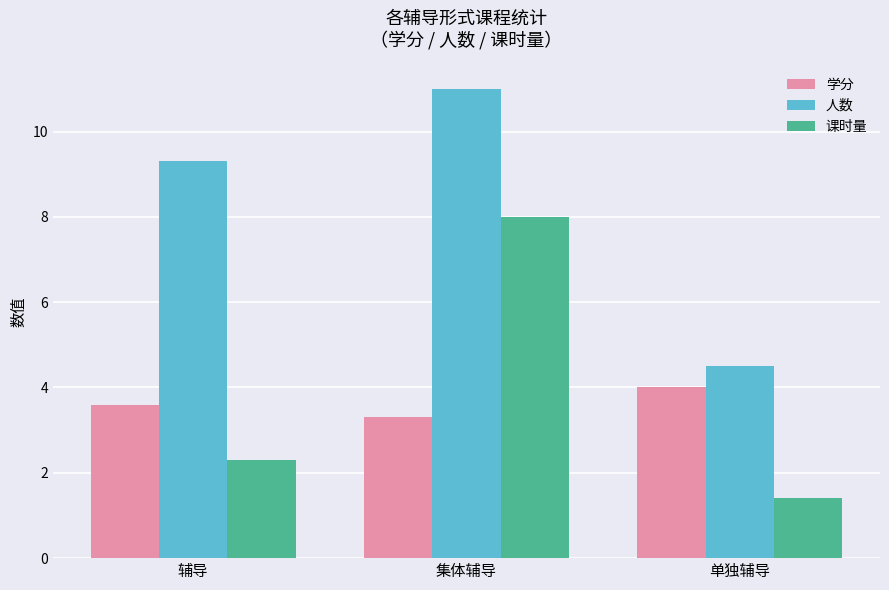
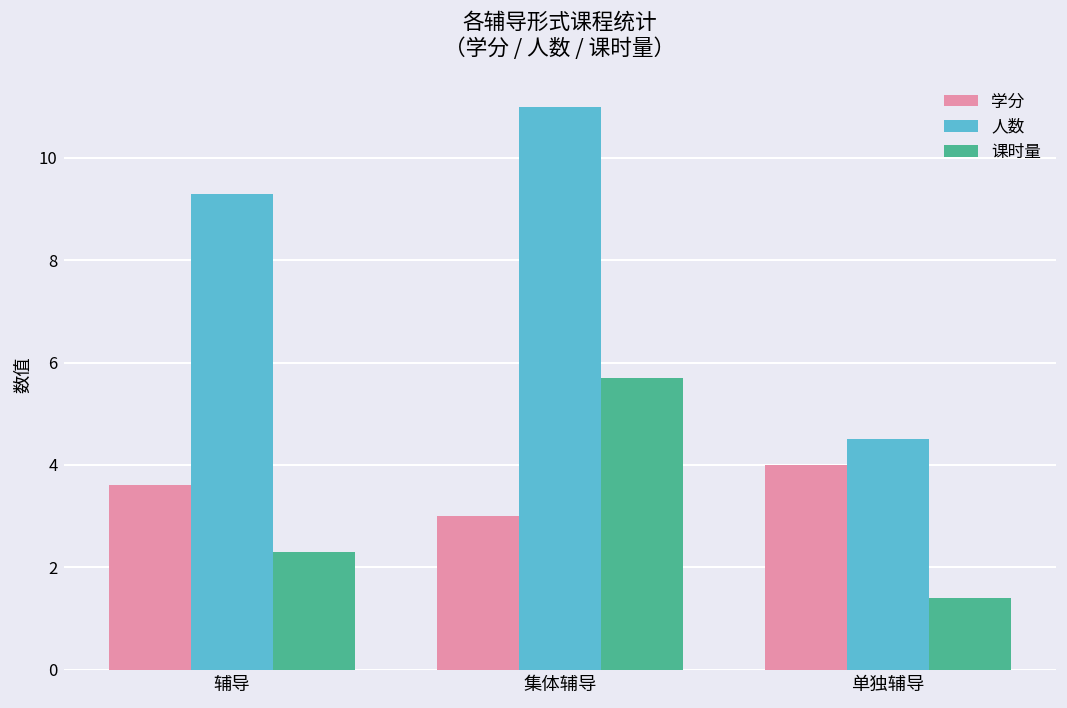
学分, 集体辅导: 3.3 -> 3.0
课时量, 集体辅导: 8.0 -> 5.7
